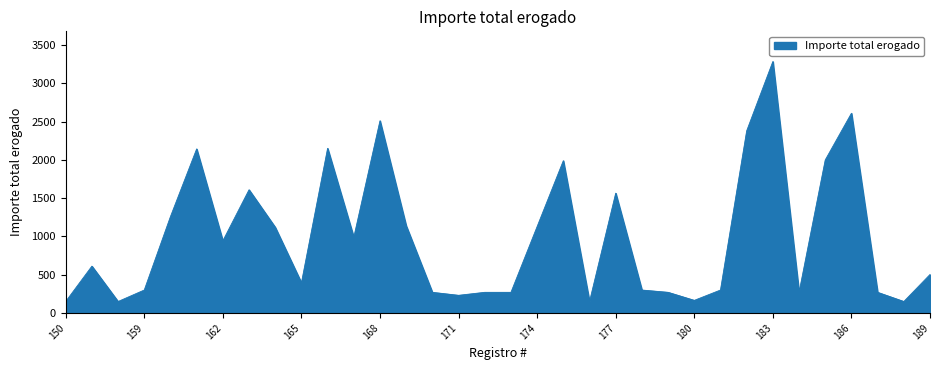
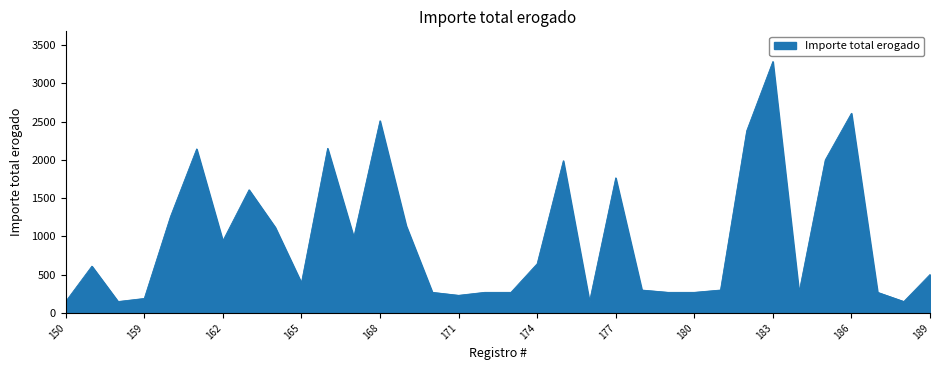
159: 300 -> 200
174: 1100 -> 600
177: 1600 -> 1800
180: 200 -> 300
